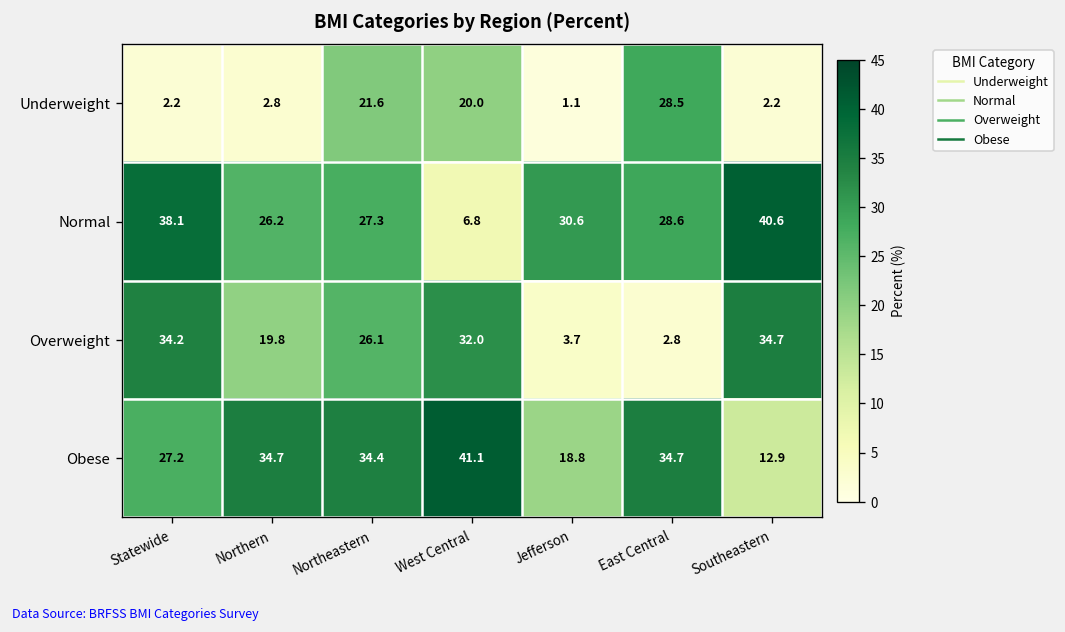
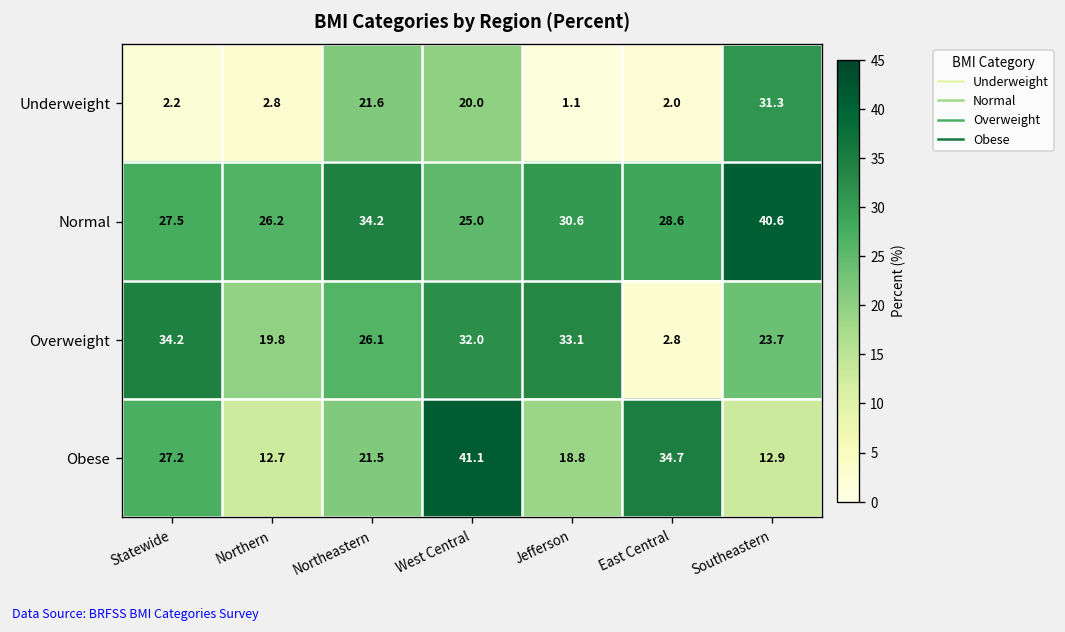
Underweight, East Central: 28.5 -> 2.0
Underweight, Southeastern: 2.2 -> 31.3
Normal, Statewide: 38.1 -> 27.5
Normal, Northeastern: 27.3 -> 34.2
Normal, West Central: 6.8 -> 25.0
Overweight, Jefferson: 3.7 -> 33.1
Overweight, Southeastern: 34.7 -> 23.7
Obese, Northern: 34.7 -> 12.7
Obese, Northeastern: 34.4 -> 21.5
